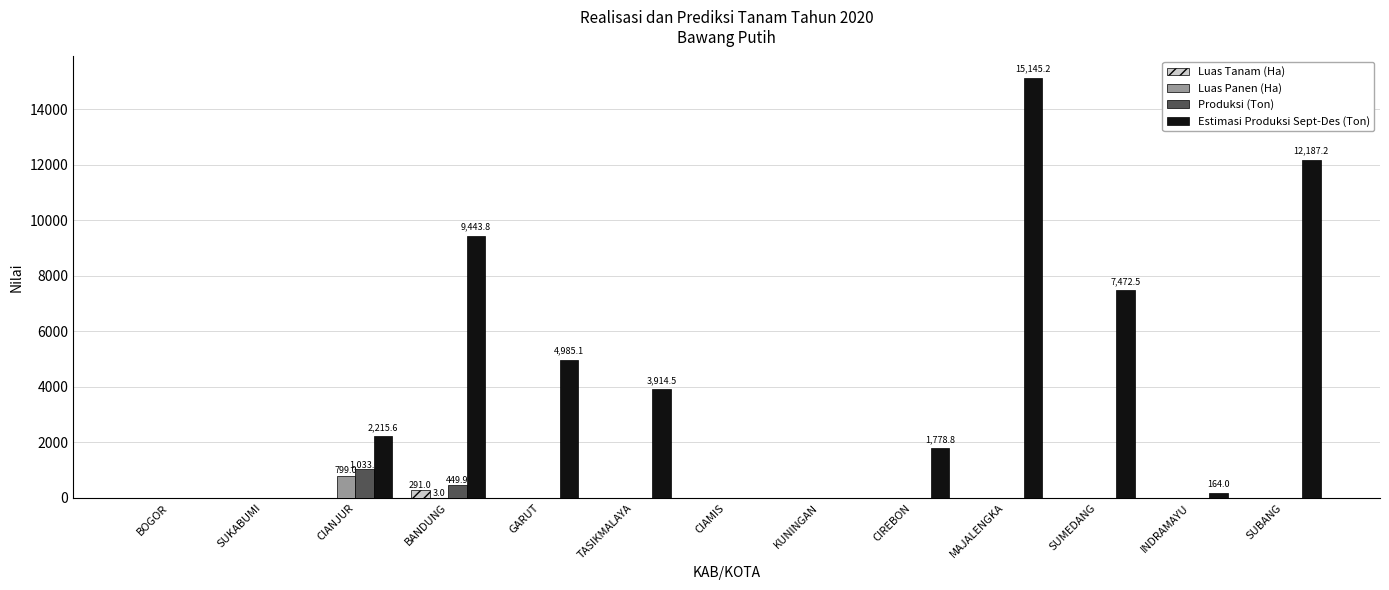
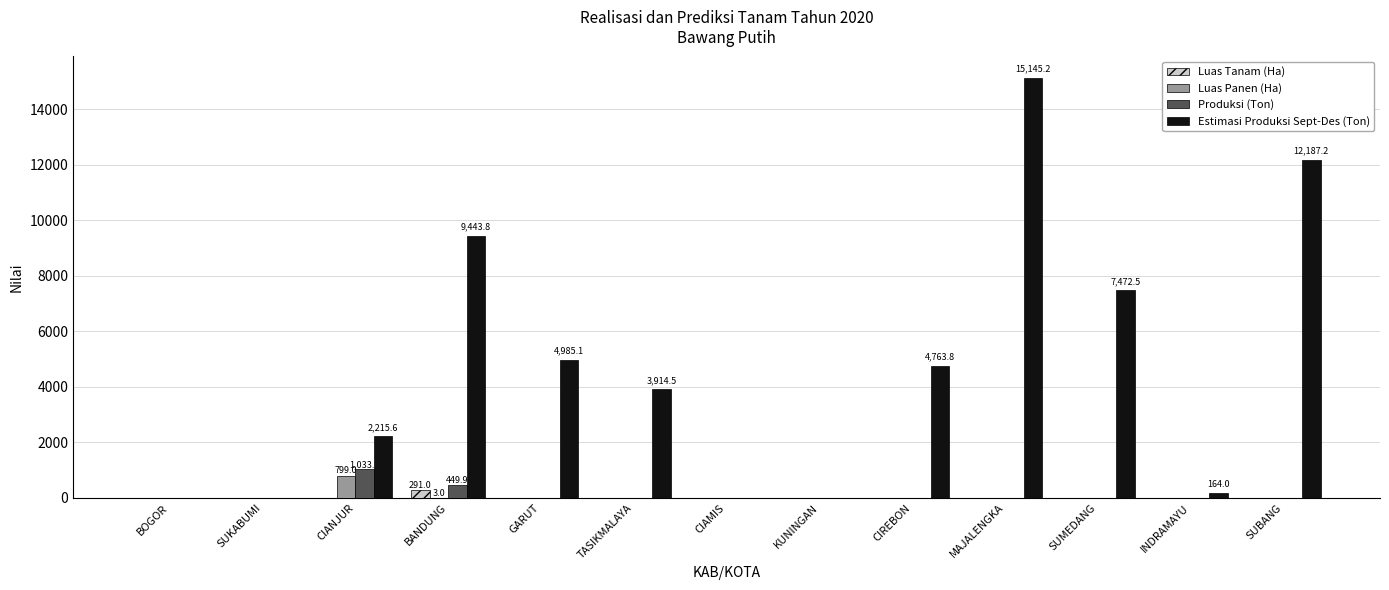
Estimasi Produksi Sept-Des (Ton), CIREBON: 1,778.8 -> 4,763.8
